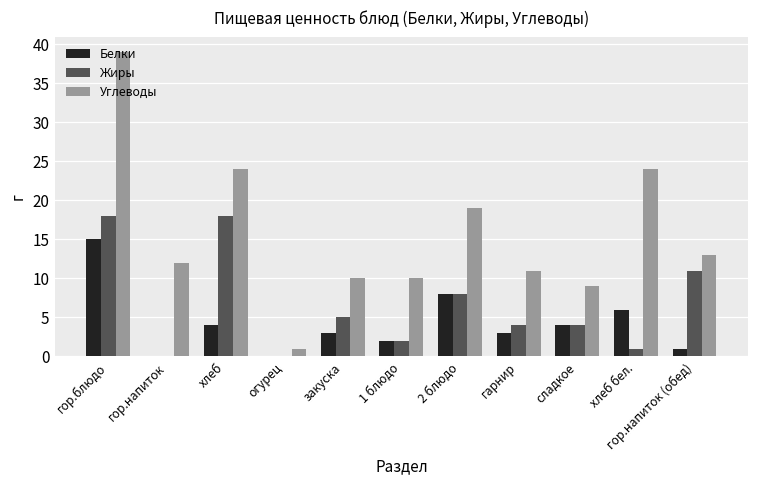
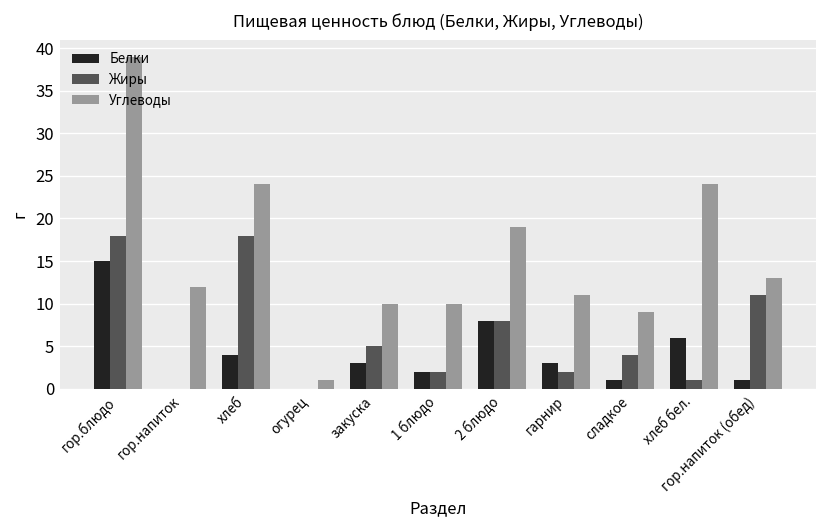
Жиры, гарнир: 4 -> 2
Белки, сладкое: 4 -> 1
